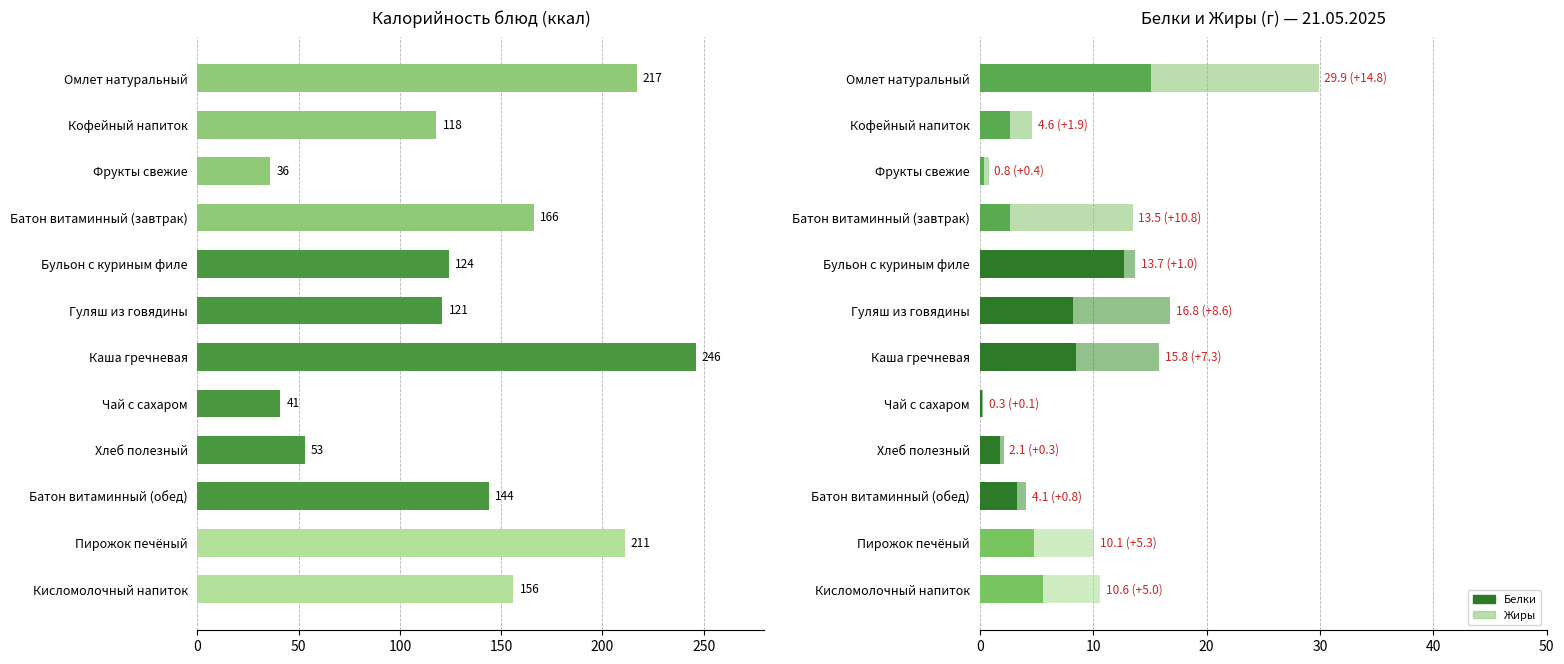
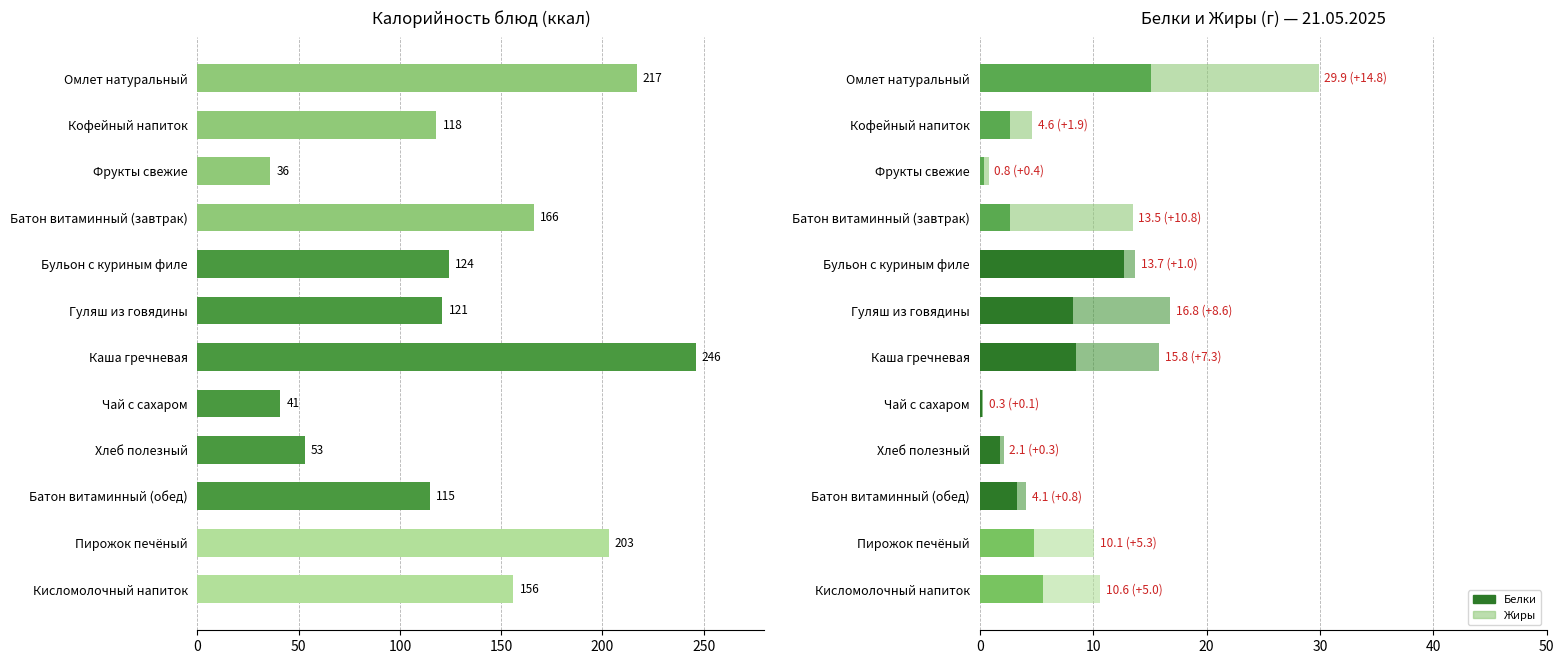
Калорийность блюд (ккал), Батон витаминный (обед): 144 -> 115
Калорийность блюд (ккал), Пирожок печёный: 211 -> 203
